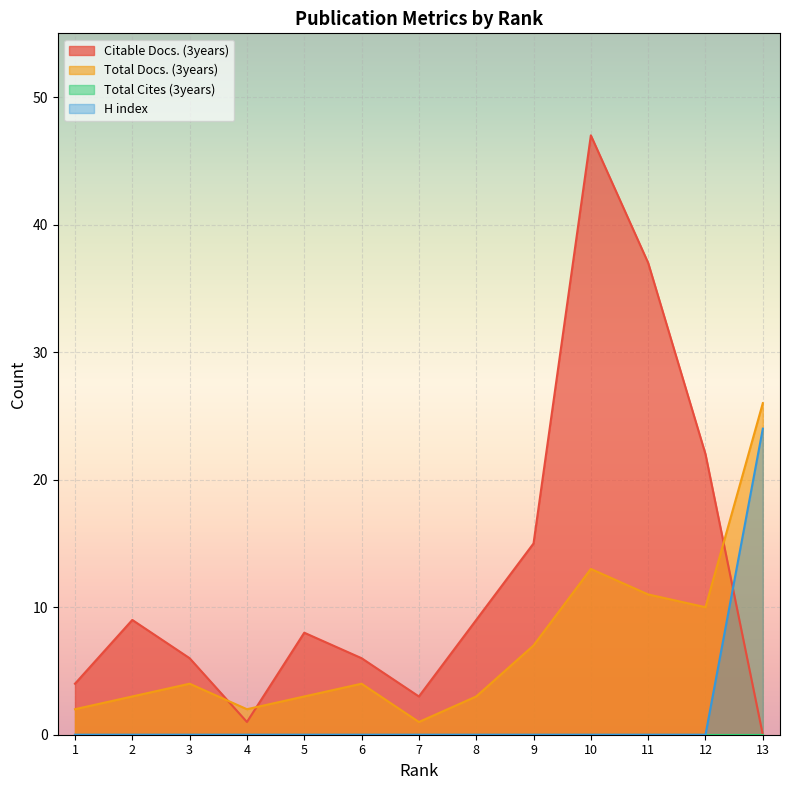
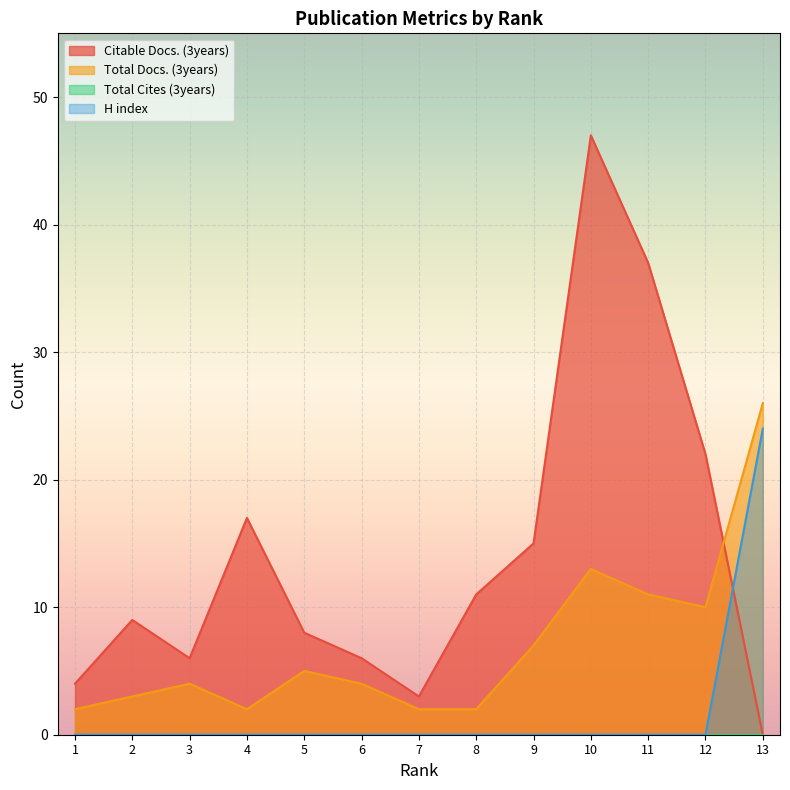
Citable Docs. (3years), 4: 1 -> 17
Total Docs. (3years), 5: 3 -> 5
Total Docs. (3years), 7: 1 -> 2
Citable Docs. (3years), 8: 9 -> 11
Total Docs. (3years), 8: 3 -> 2
